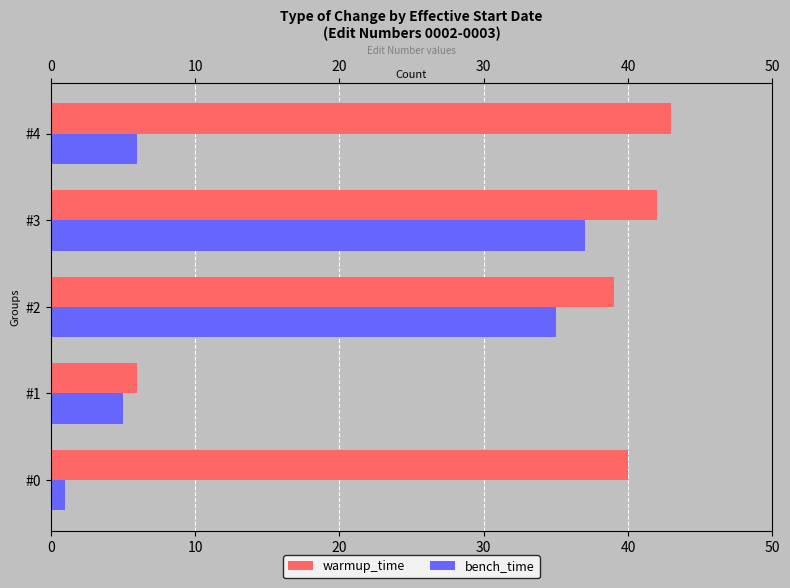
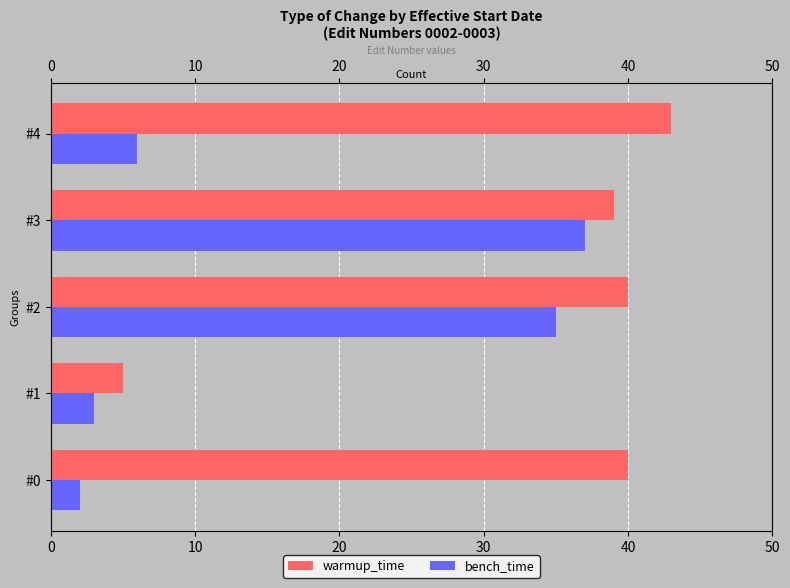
warmup_time, #3: 42 -> 39
warmup_time, #2: 39 -> 40
warmup_time, #1: 6 -> 5
bench_time, #1: 5 -> 3
bench_time, #0: 1 -> 2
